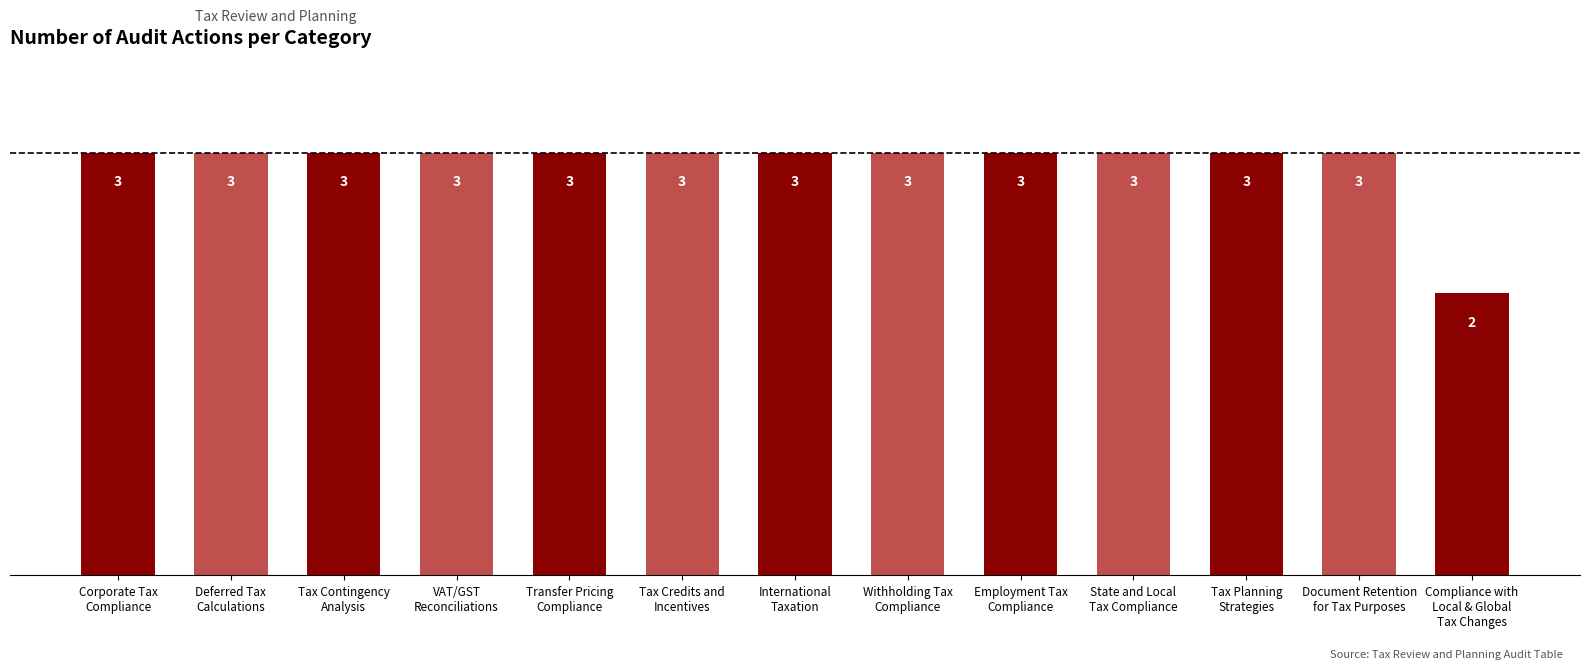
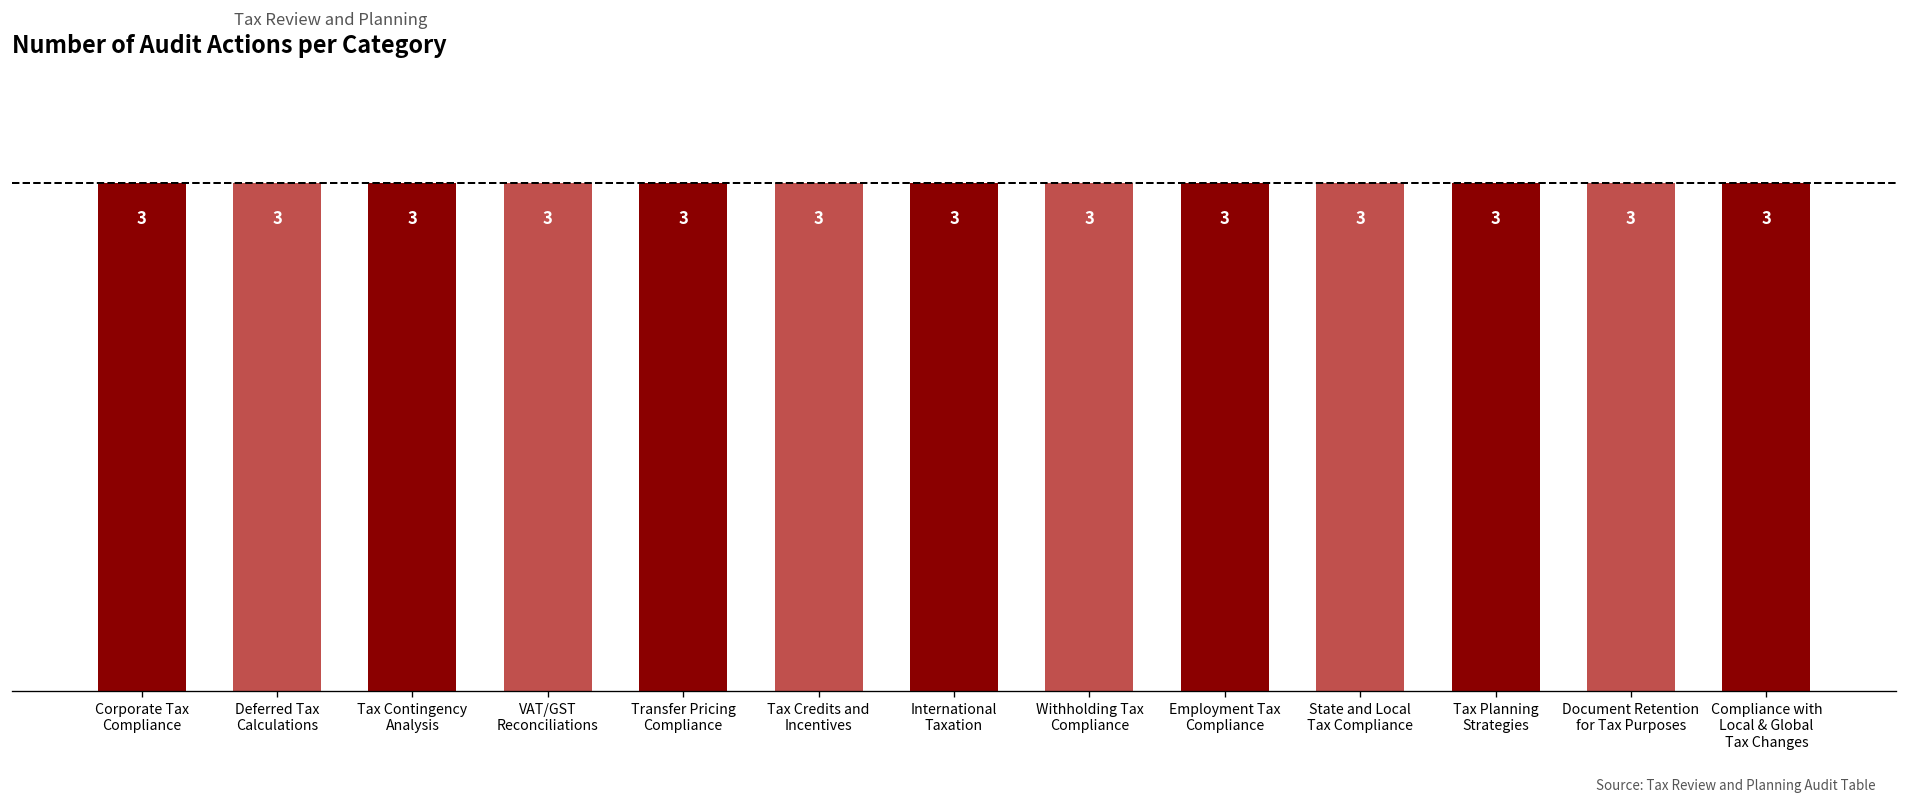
Compliance with Local & Global Tax Changes: 2 -> 3
